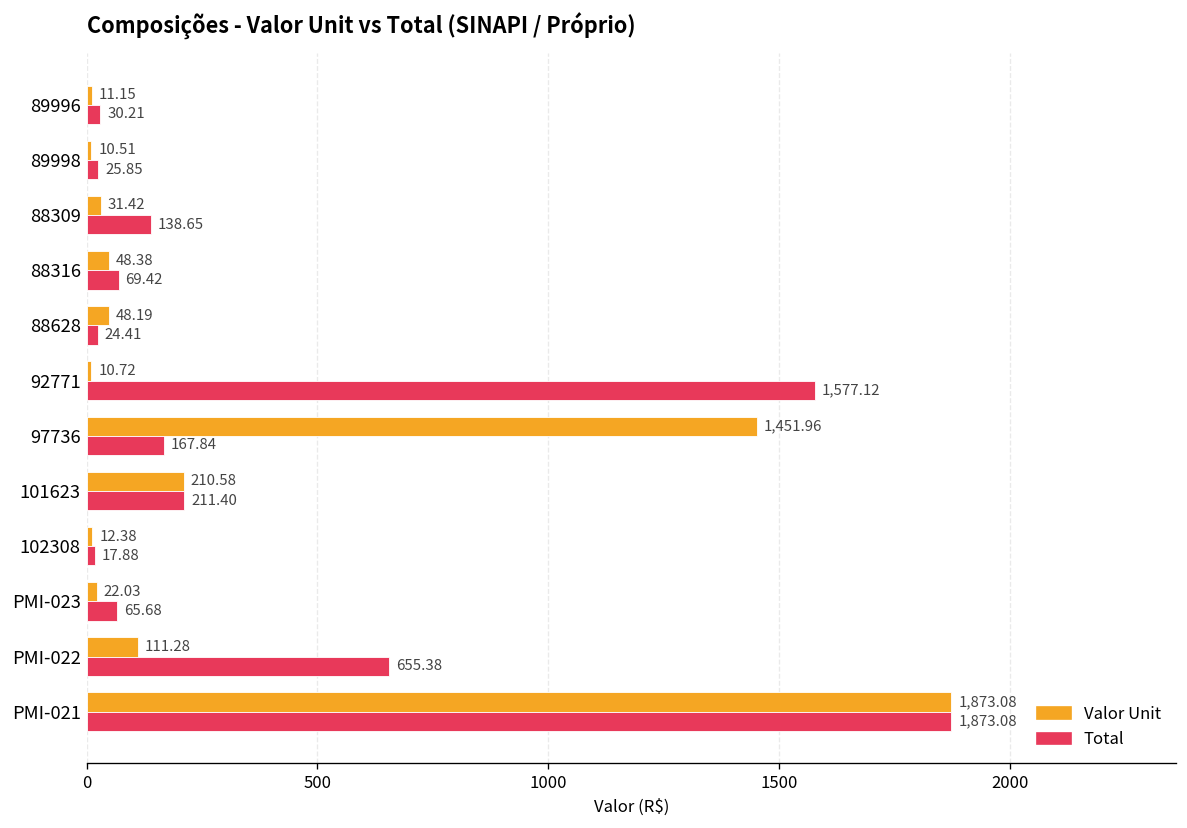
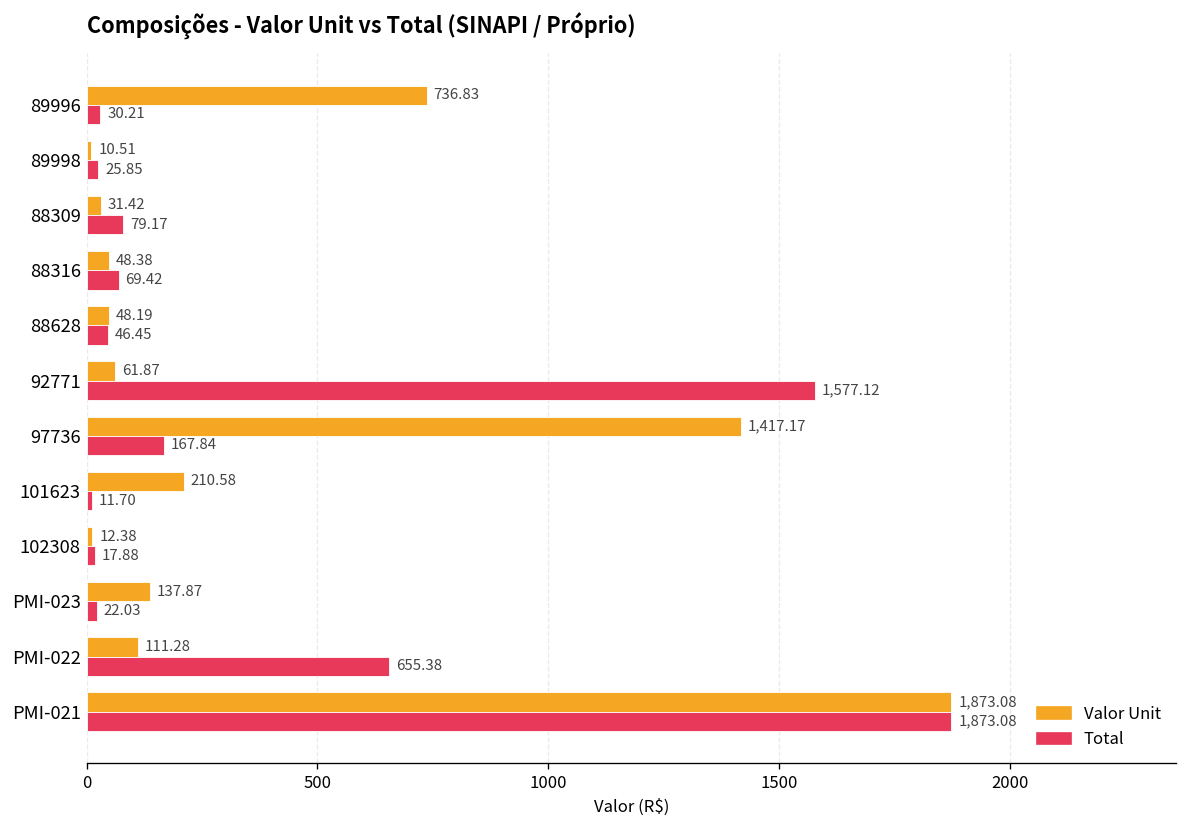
Valor Unit, 89996: 11.15 -> 736.83
Total, 88309: 138.65 -> 79.17
Total, 88628: 24.41 -> 46.45
Valor Unit, 92771: 10.72 -> 61.87
Valor Unit, 97736: 1,451.96 -> 1,417.17
Total, 101623: 211.40 -> 11.70
Valor Unit, PMI-023: 22.03 -> 137.87
Total, PMI-023: 65.68 -> 22.03
